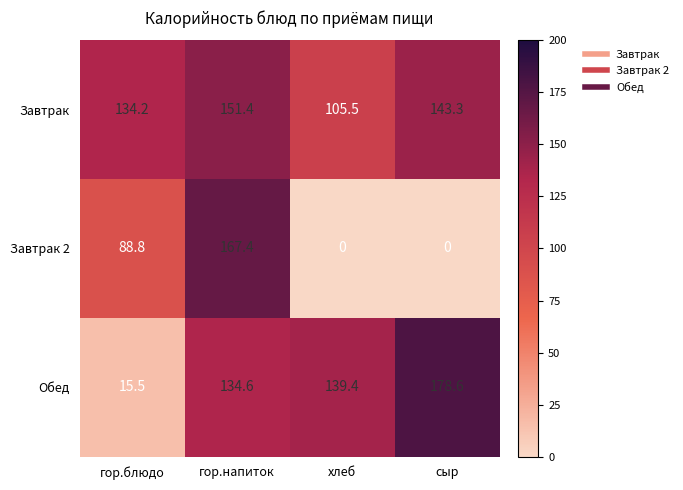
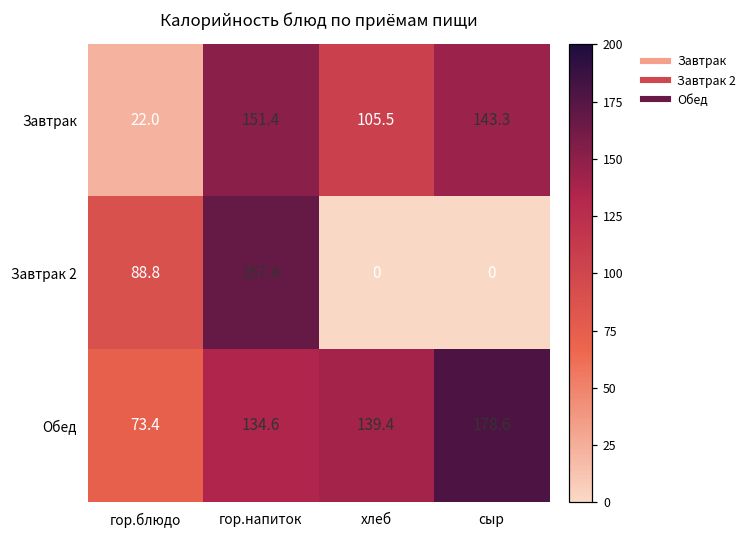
Завтрак, гор.блюдо: 134.2 -> 22.0
Обед, гор.блюдо: 15.5 -> 73.4
